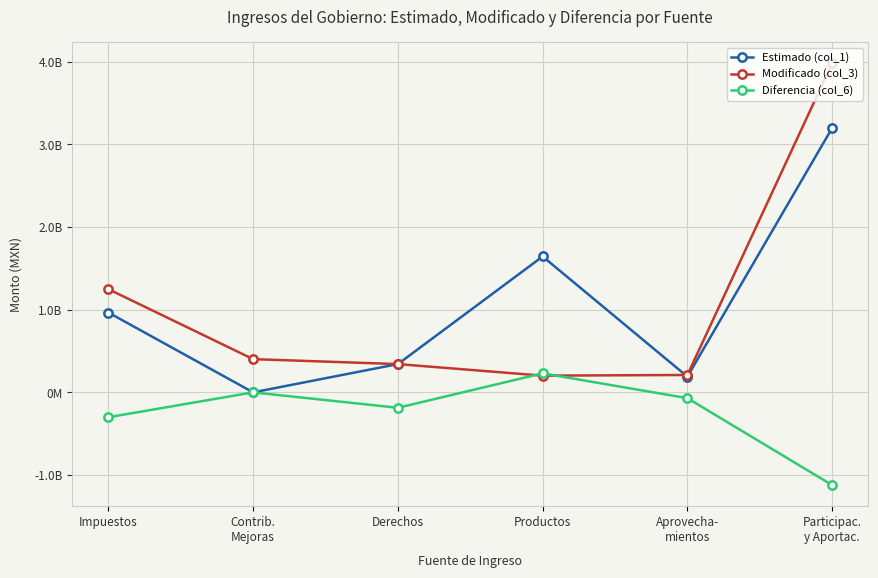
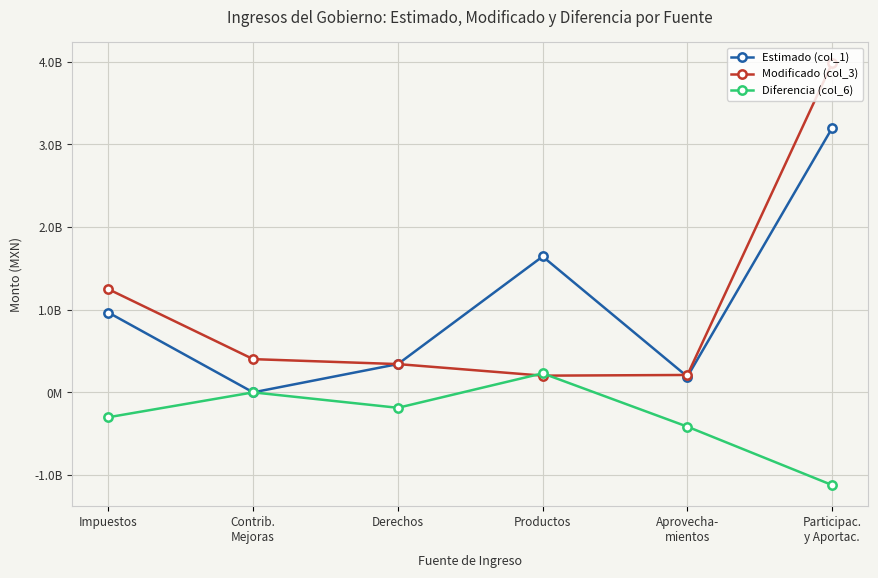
Diferencia (col_6), Aprovecha- mientos: -100000000 -> -400000000
